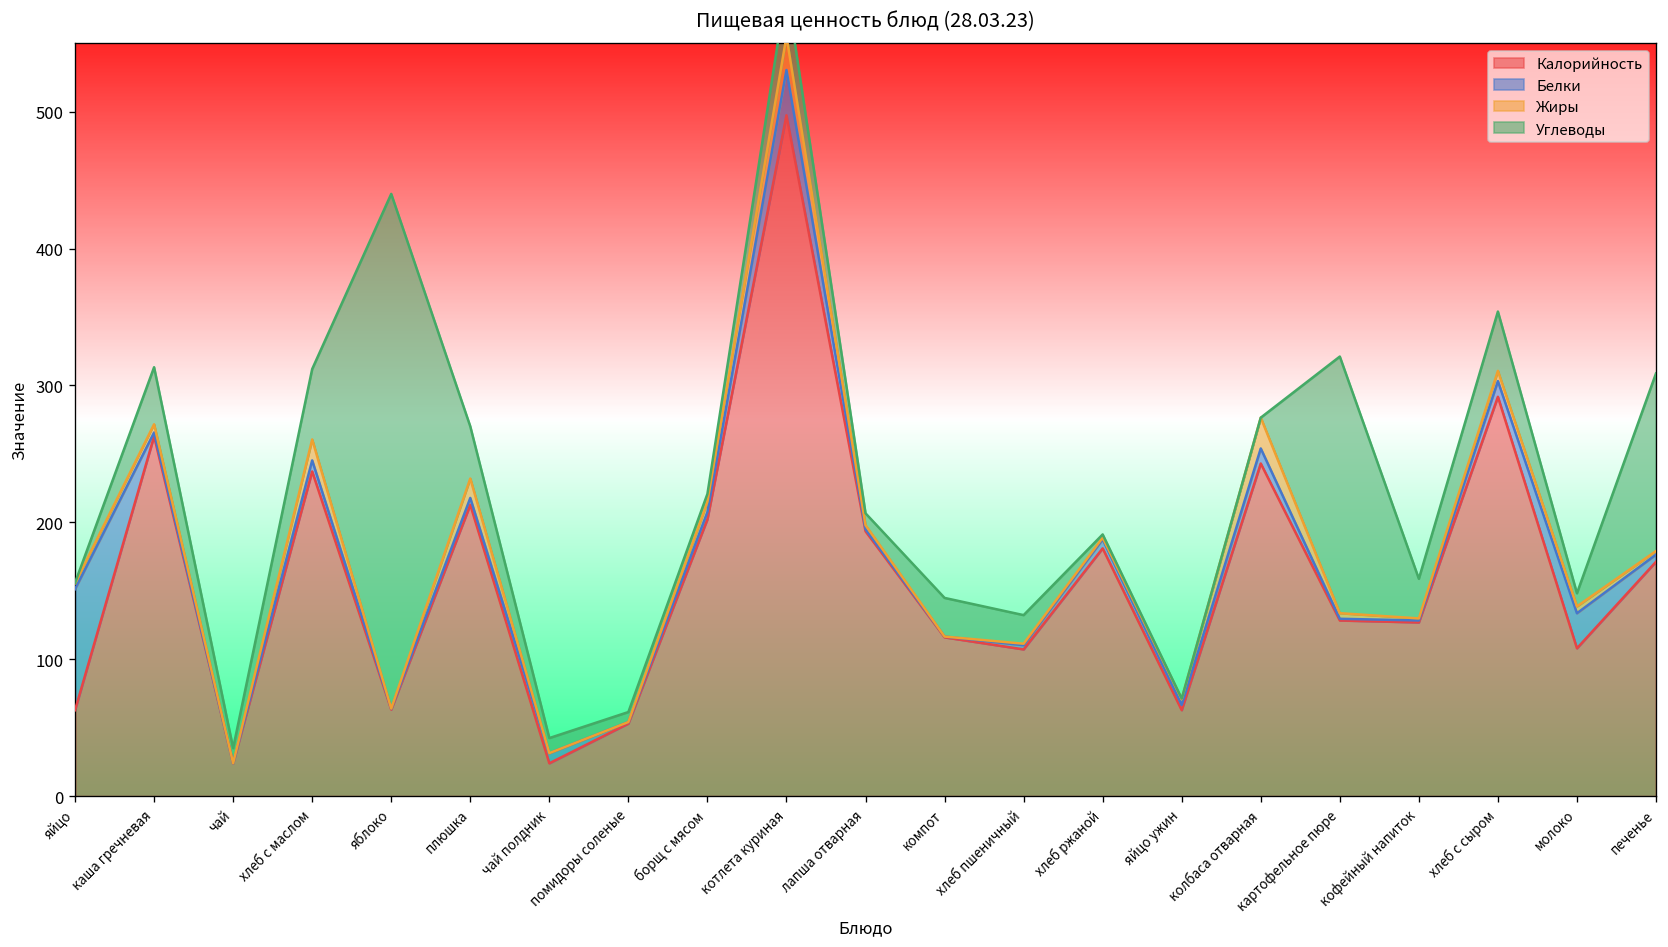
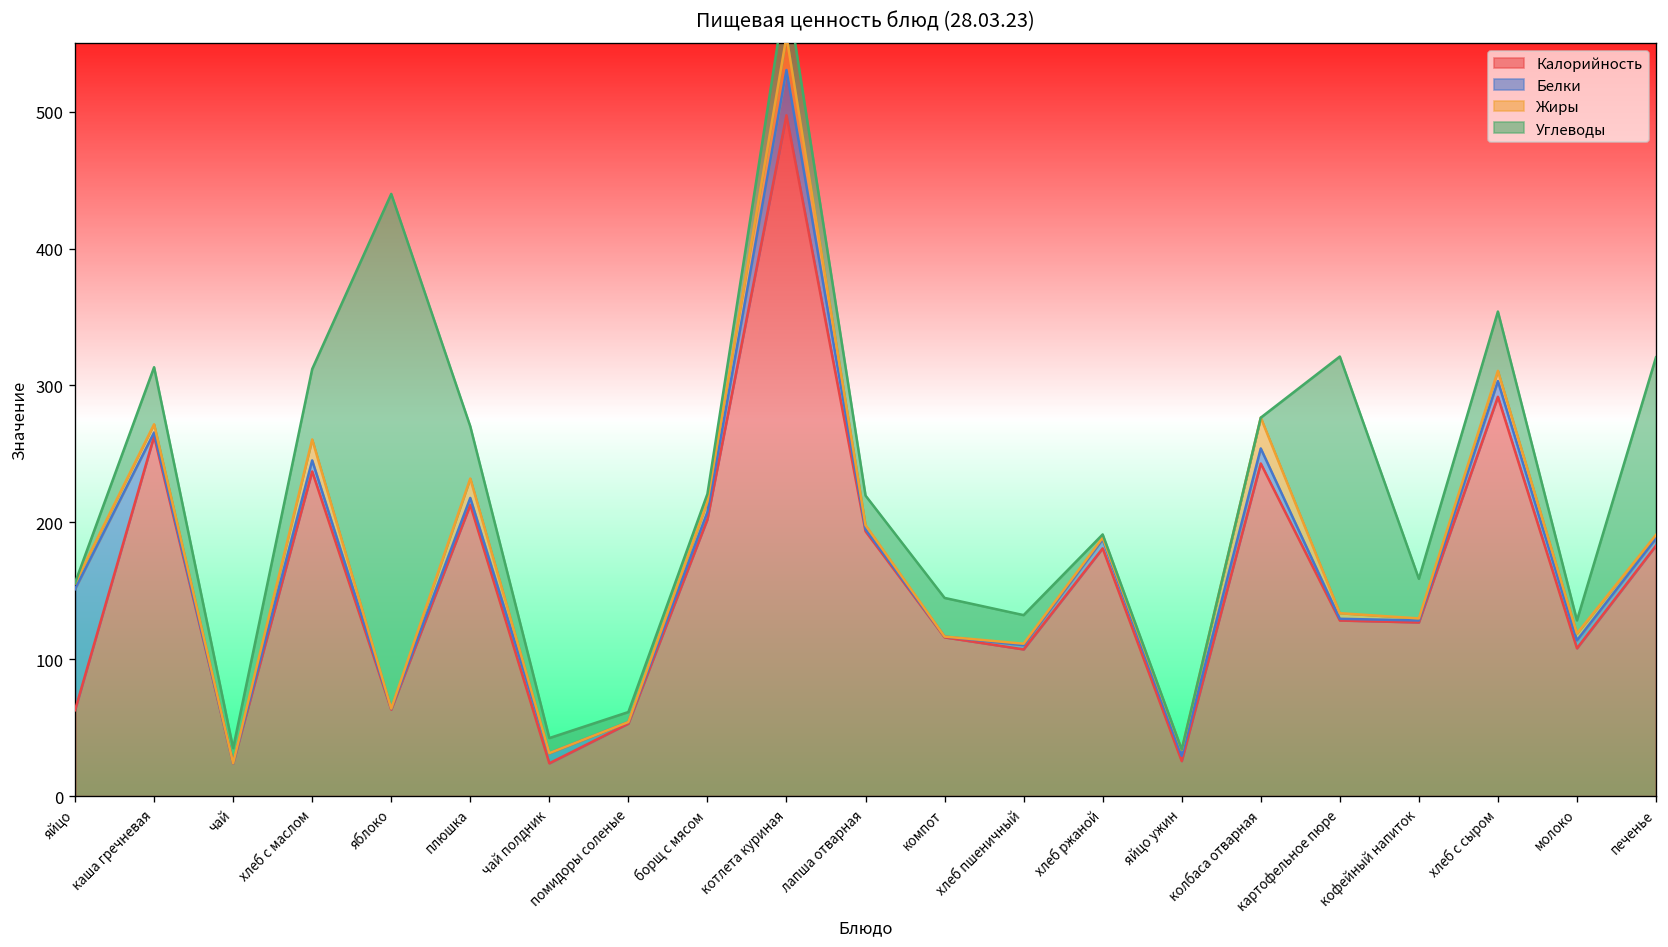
Углеводы, лапша отварная: 9 -> 22
Калорийность, яйцо ужин: 63 -> 26
Белки, молоко: 26 -> 6
Калорийность, печенье: 171 -> 183
